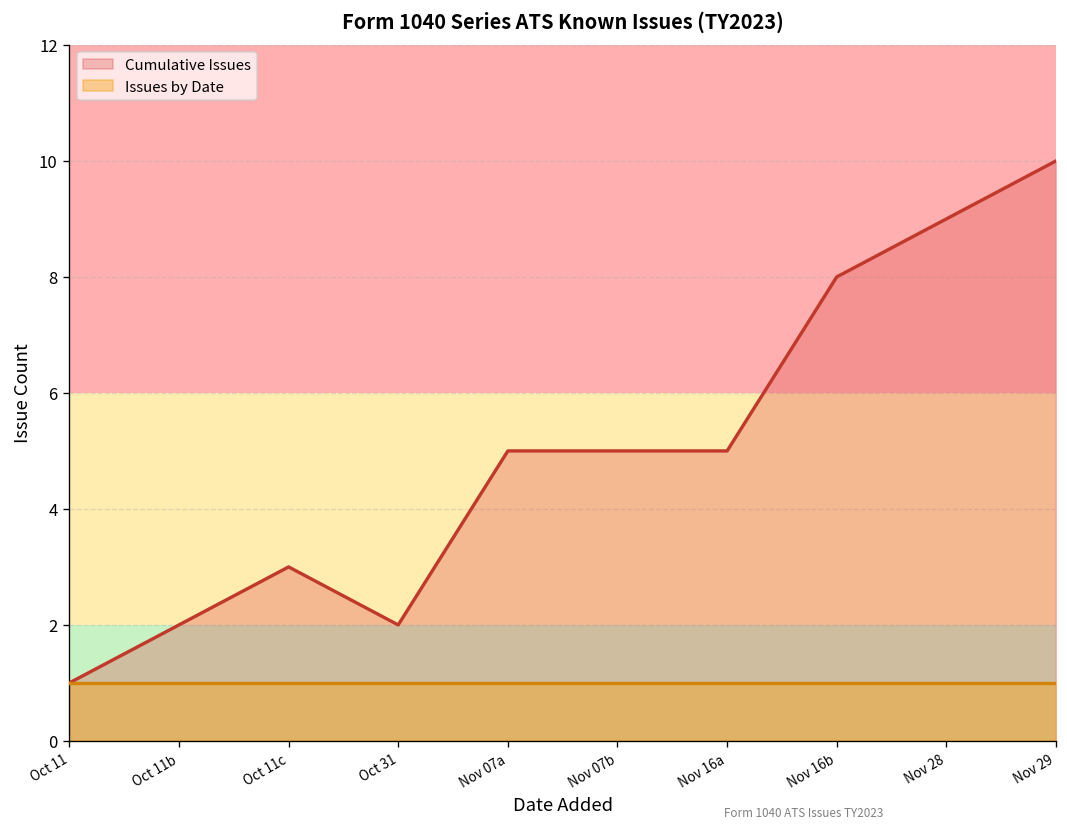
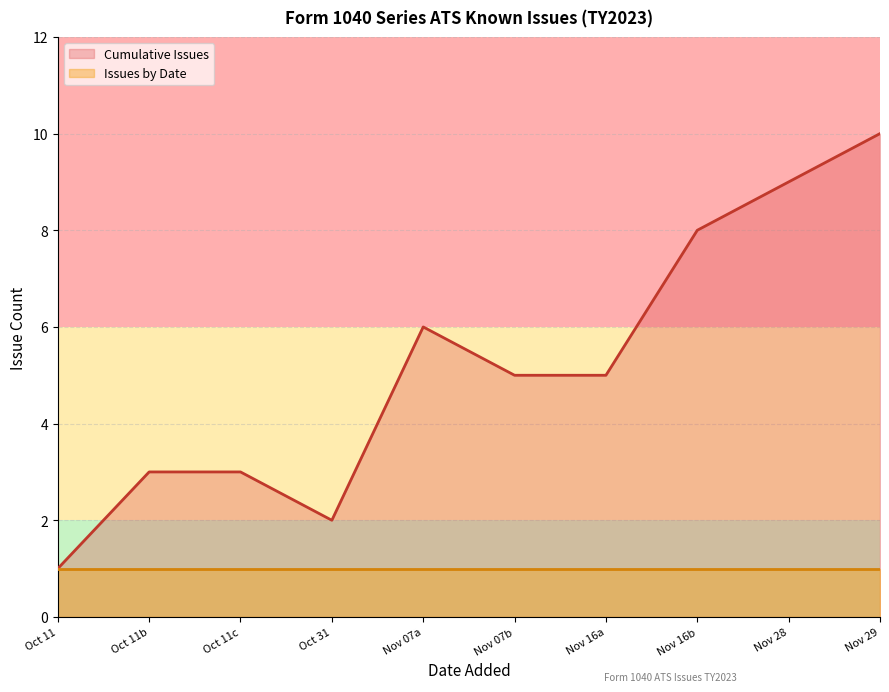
Cumulative Issues, Oct 11b: 2 -> 3
Cumulative Issues, Nov 07a: 5 -> 6
